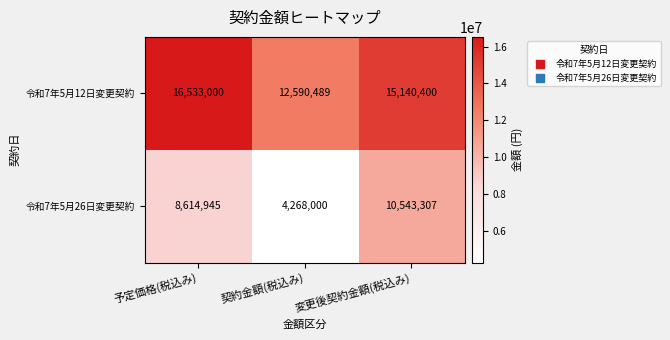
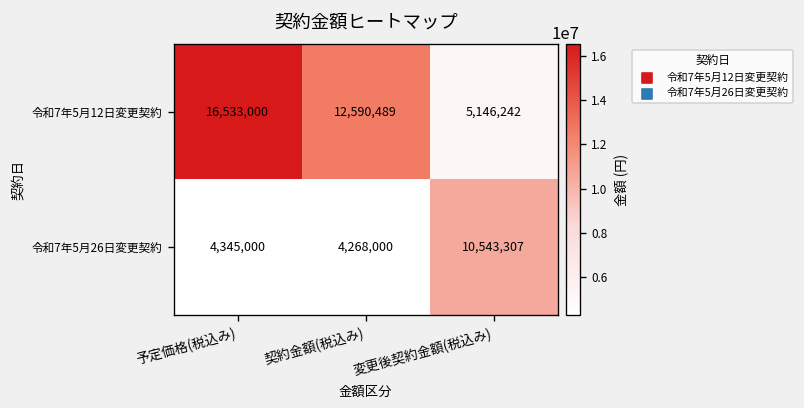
令和7年5月12日変更契約, 変更後契約金額(税込み): 15,140,400 -> 5,146,242
令和7年5月26日変更契約, 予定価格(税込み): 8,614,945 -> 4,345,000
